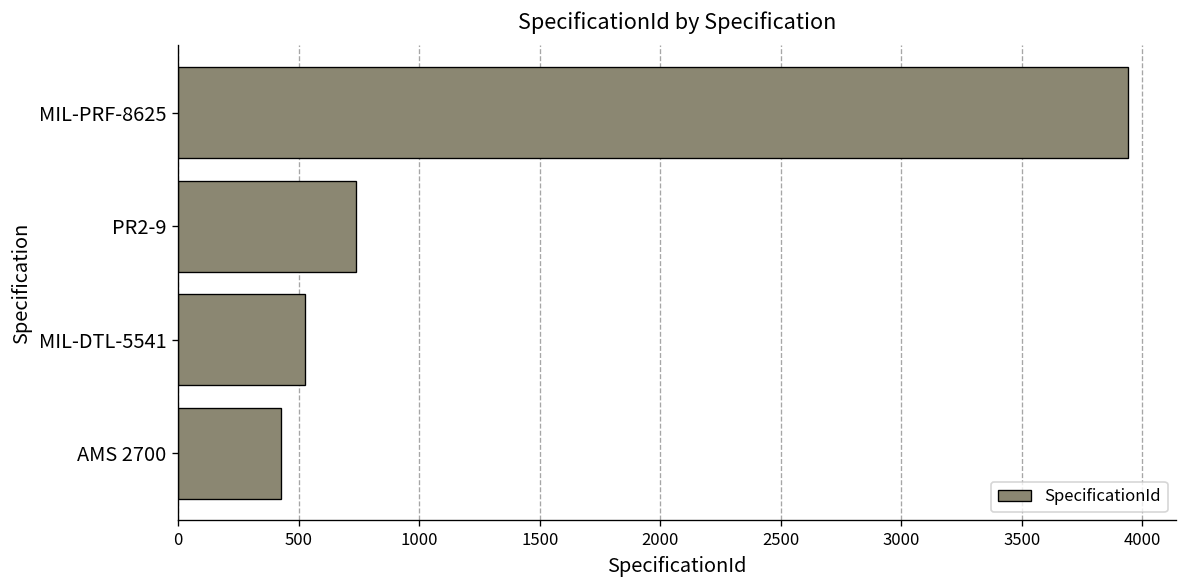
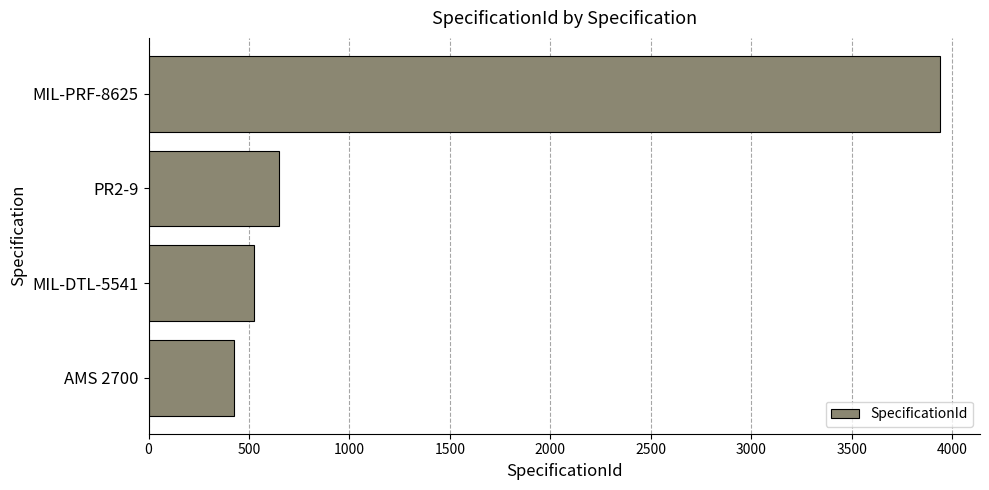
PR2-9: 740 -> 650
